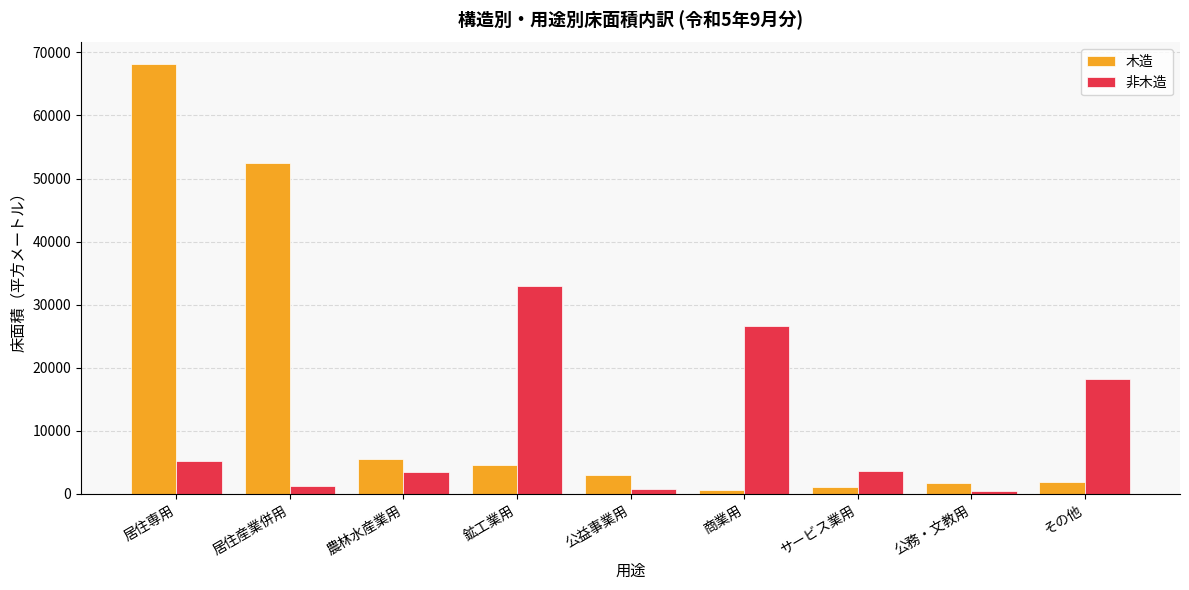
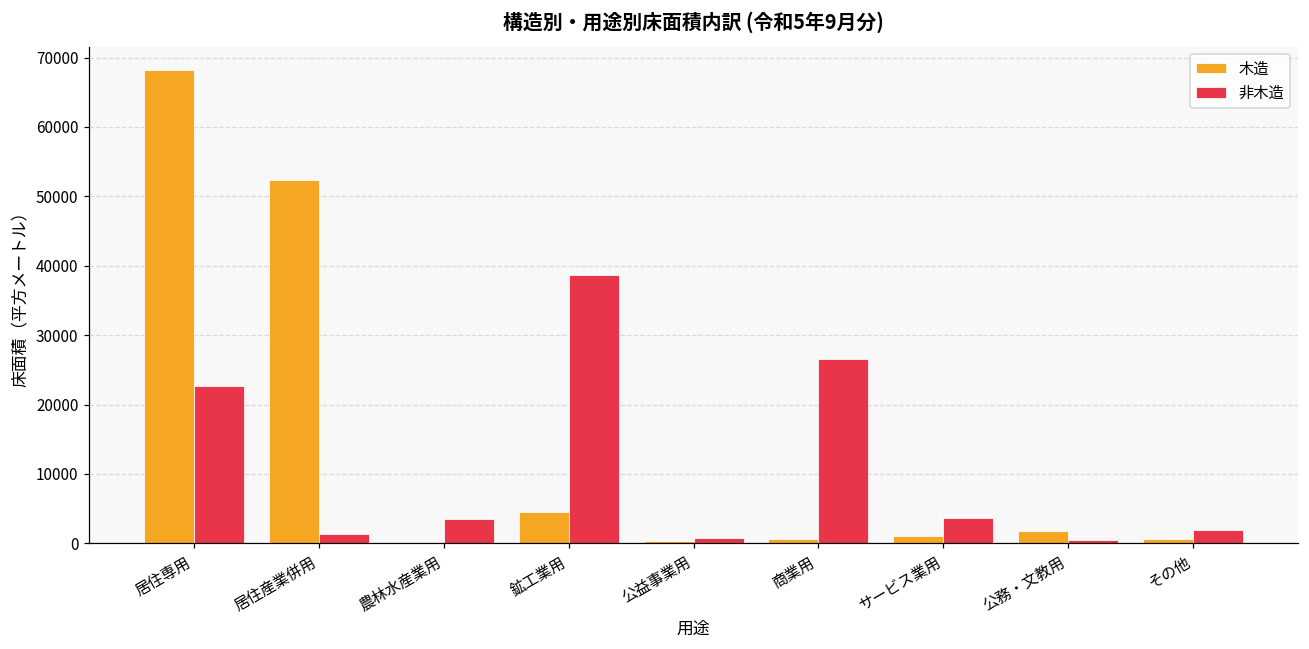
非木造, 居住専用: 5000 -> 23000
木造, 農林水産業用: 5000 -> 0
非木造, 鉱工業用: 33000 -> 39000
木造, 公益事業用: 3000 -> 0
木造, その他: 2000 -> 1000
非木造, その他: 18000 -> 2000
